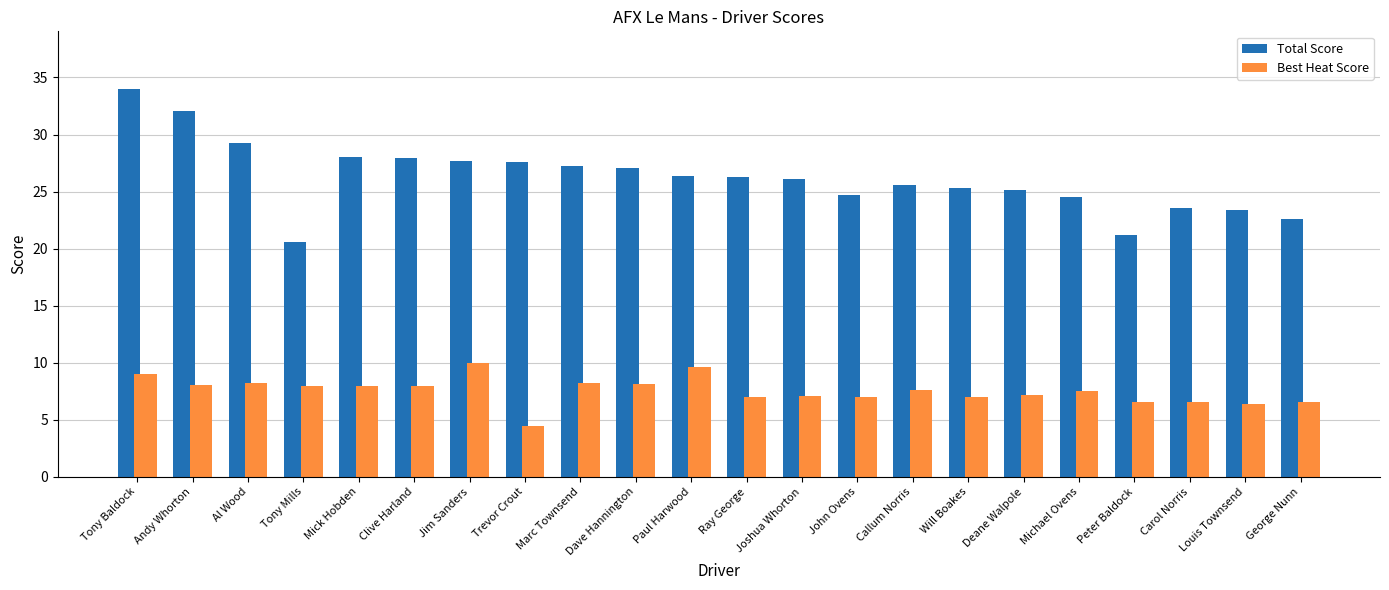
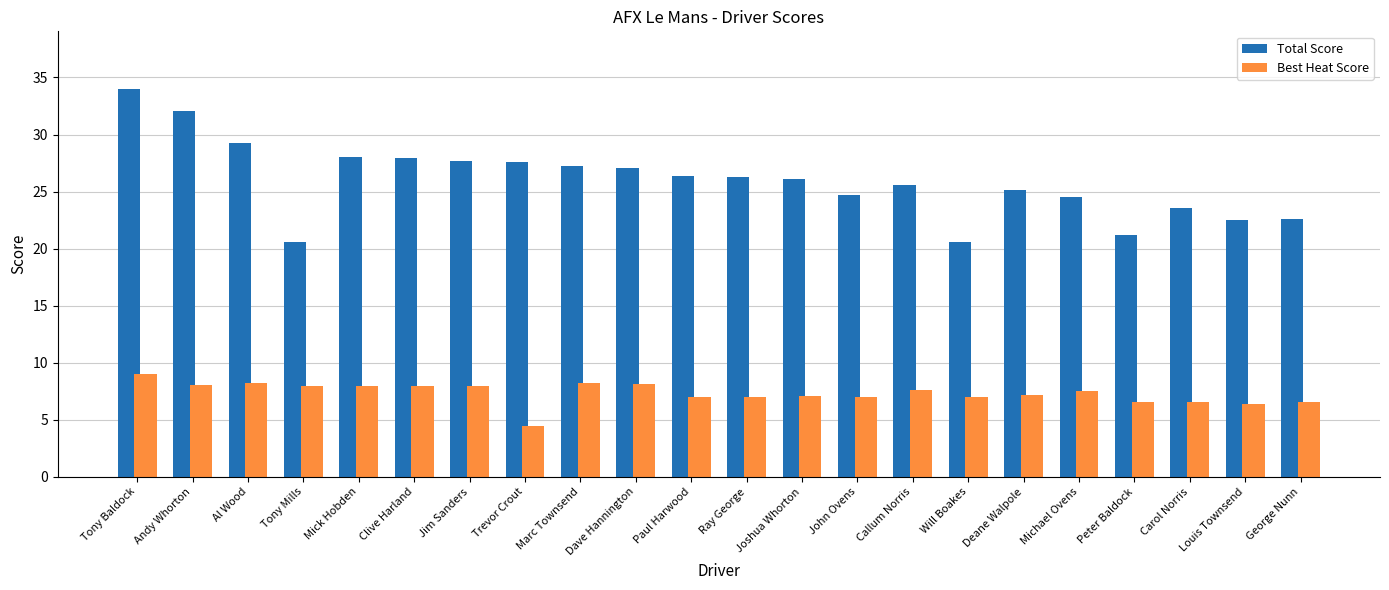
Best Heat Score, Jim Sanders: 10 -> 8
Best Heat Score, Paul Harwood: 9.6 -> 7.0
Total Score, Will Boakes: 25.4 -> 20.6
Total Score, Louis Townsend: 23.4 -> 22.5
